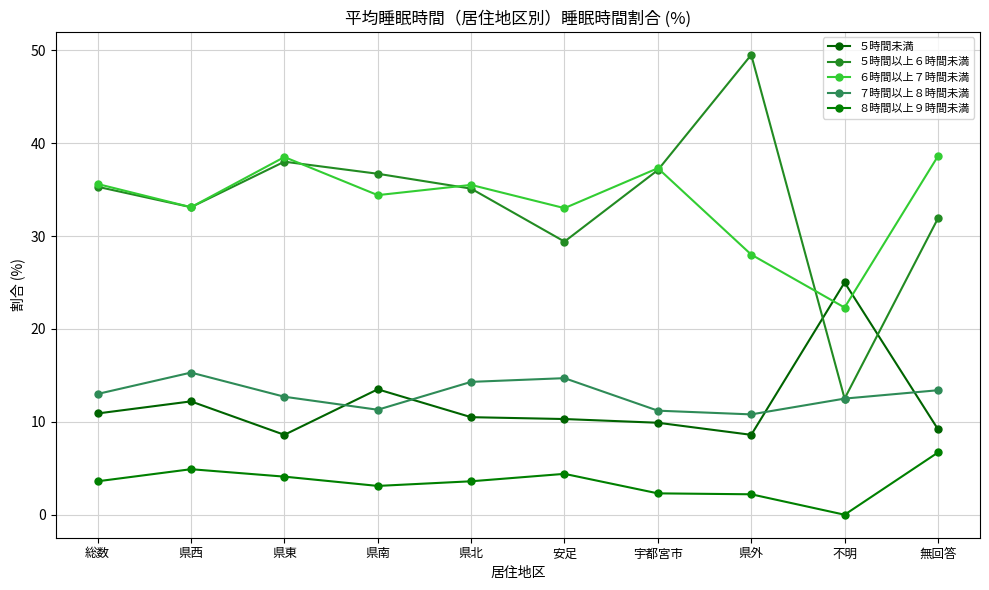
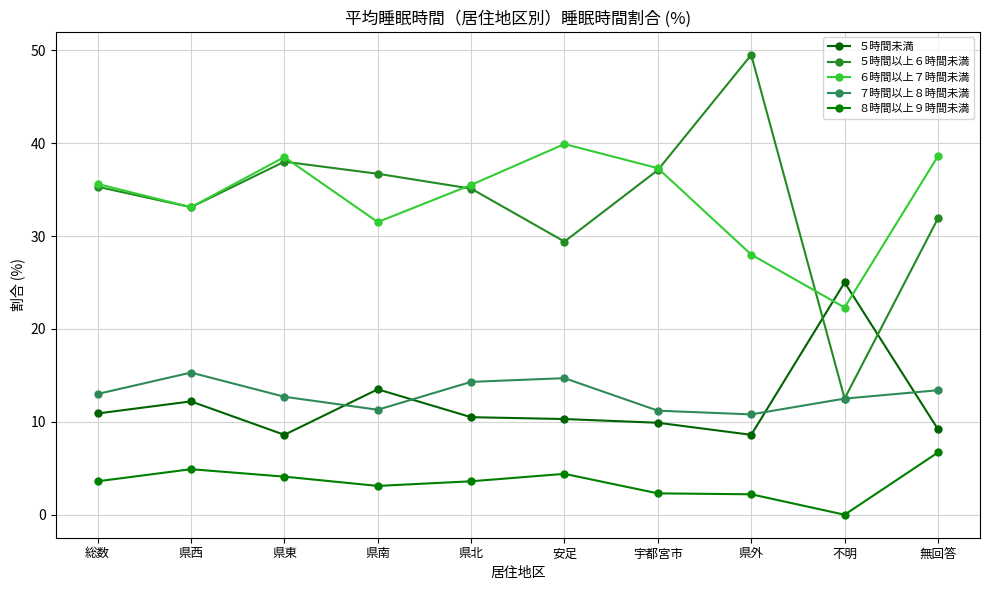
６時間以上７時間未満, 県南: 34 -> 32
６時間以上７時間未満, 安足: 33 -> 40
